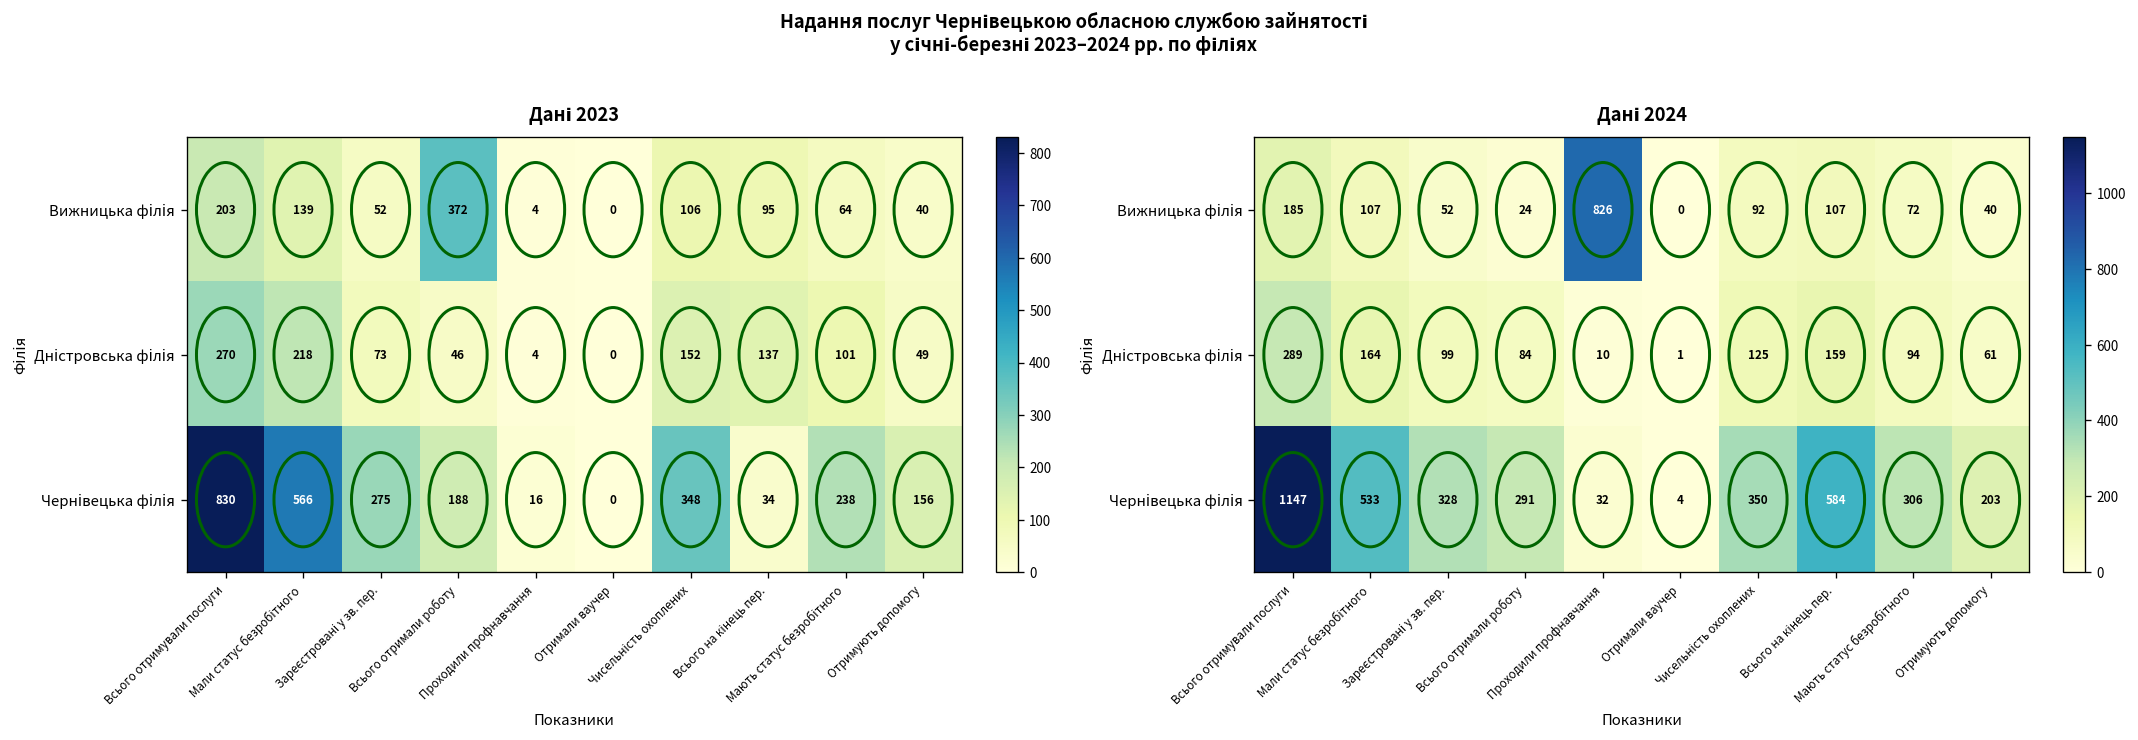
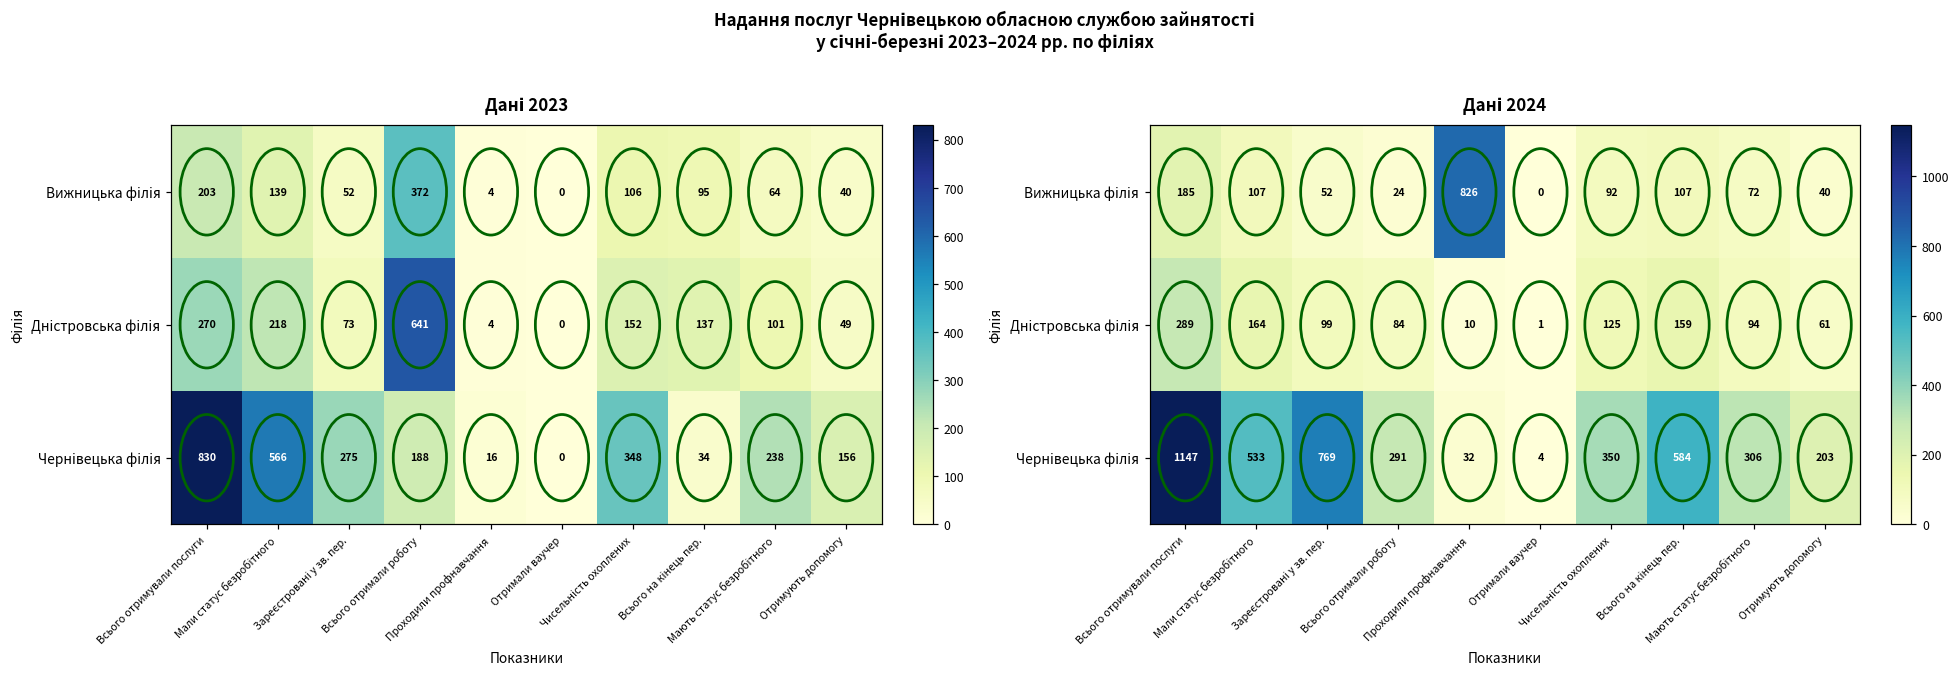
Дані 2023, Дністровська філія, Всього отримали роботу: 46 -> 641
Дані 2024, Чернівецька філія, Зареєстровані у зв. пер.: 328 -> 769
